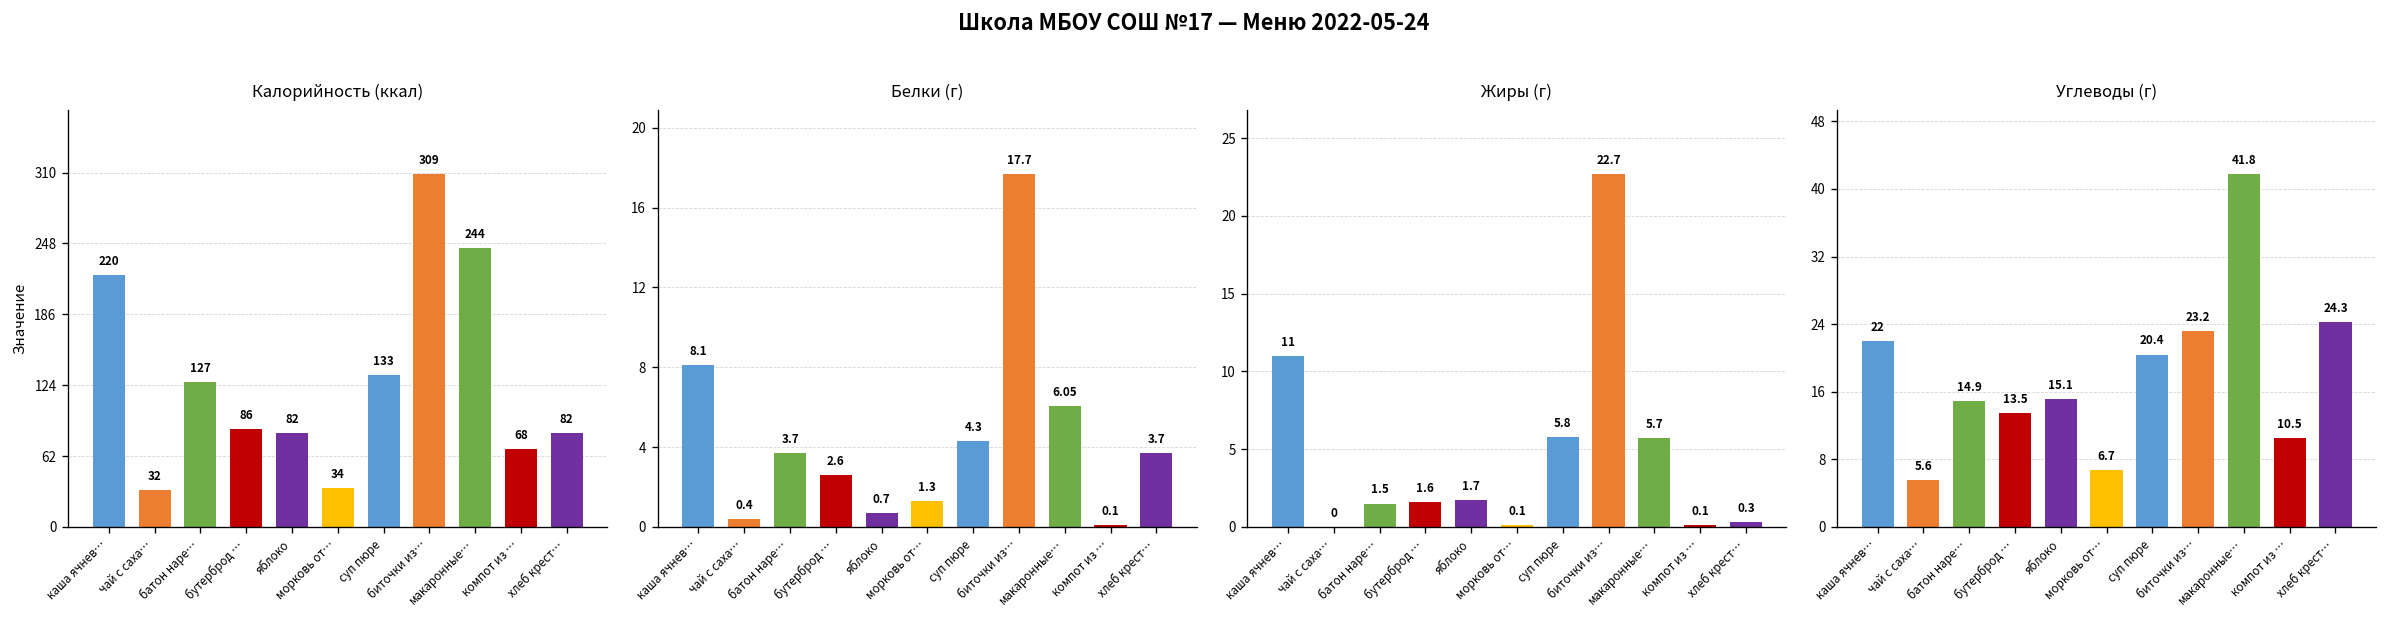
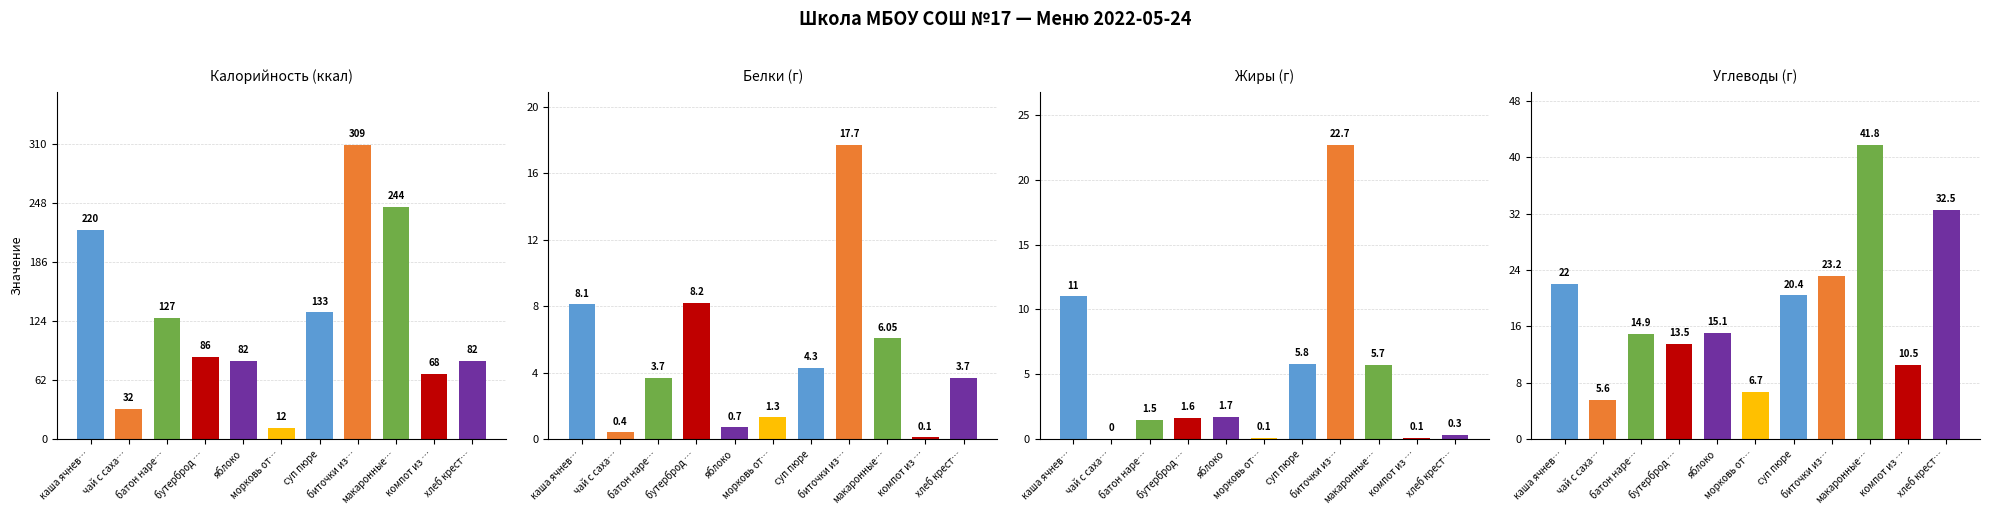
Калорийность (ккал), морковь от…: 34 -> 12
Белки (г), бутерброд …: 2.6 -> 8.2
Углеводы (г), хлеб крест…: 24.3 -> 32.5
